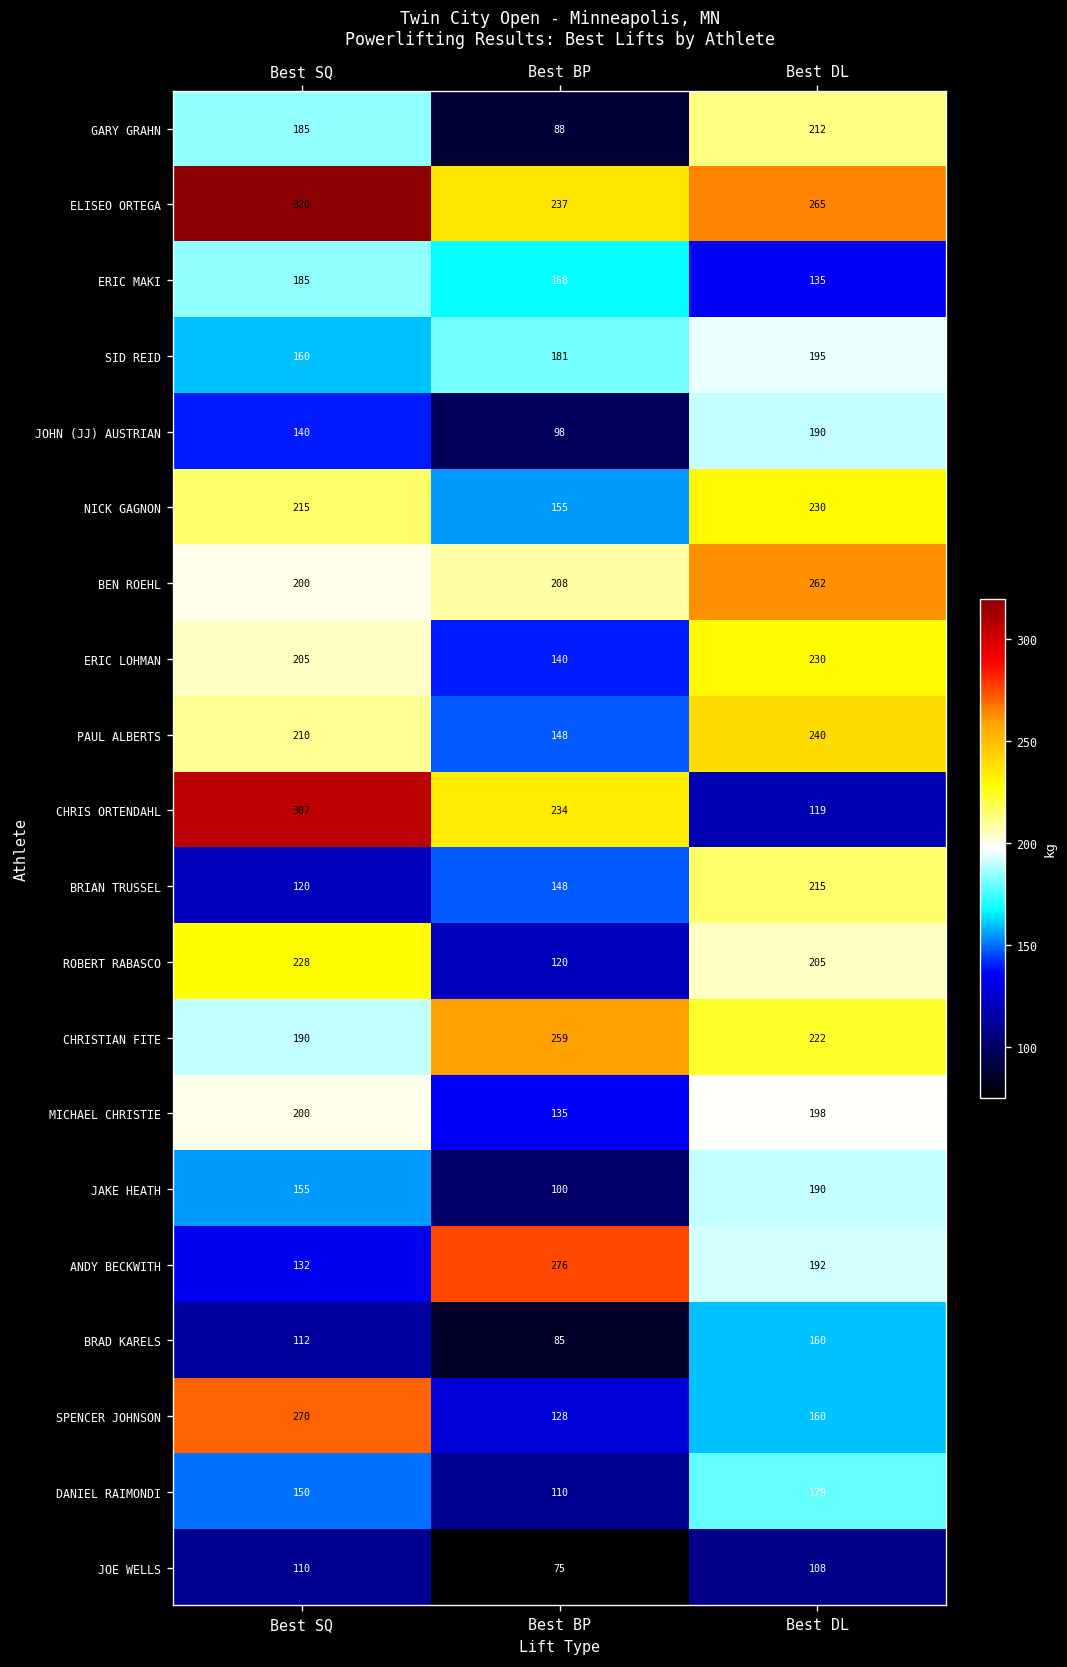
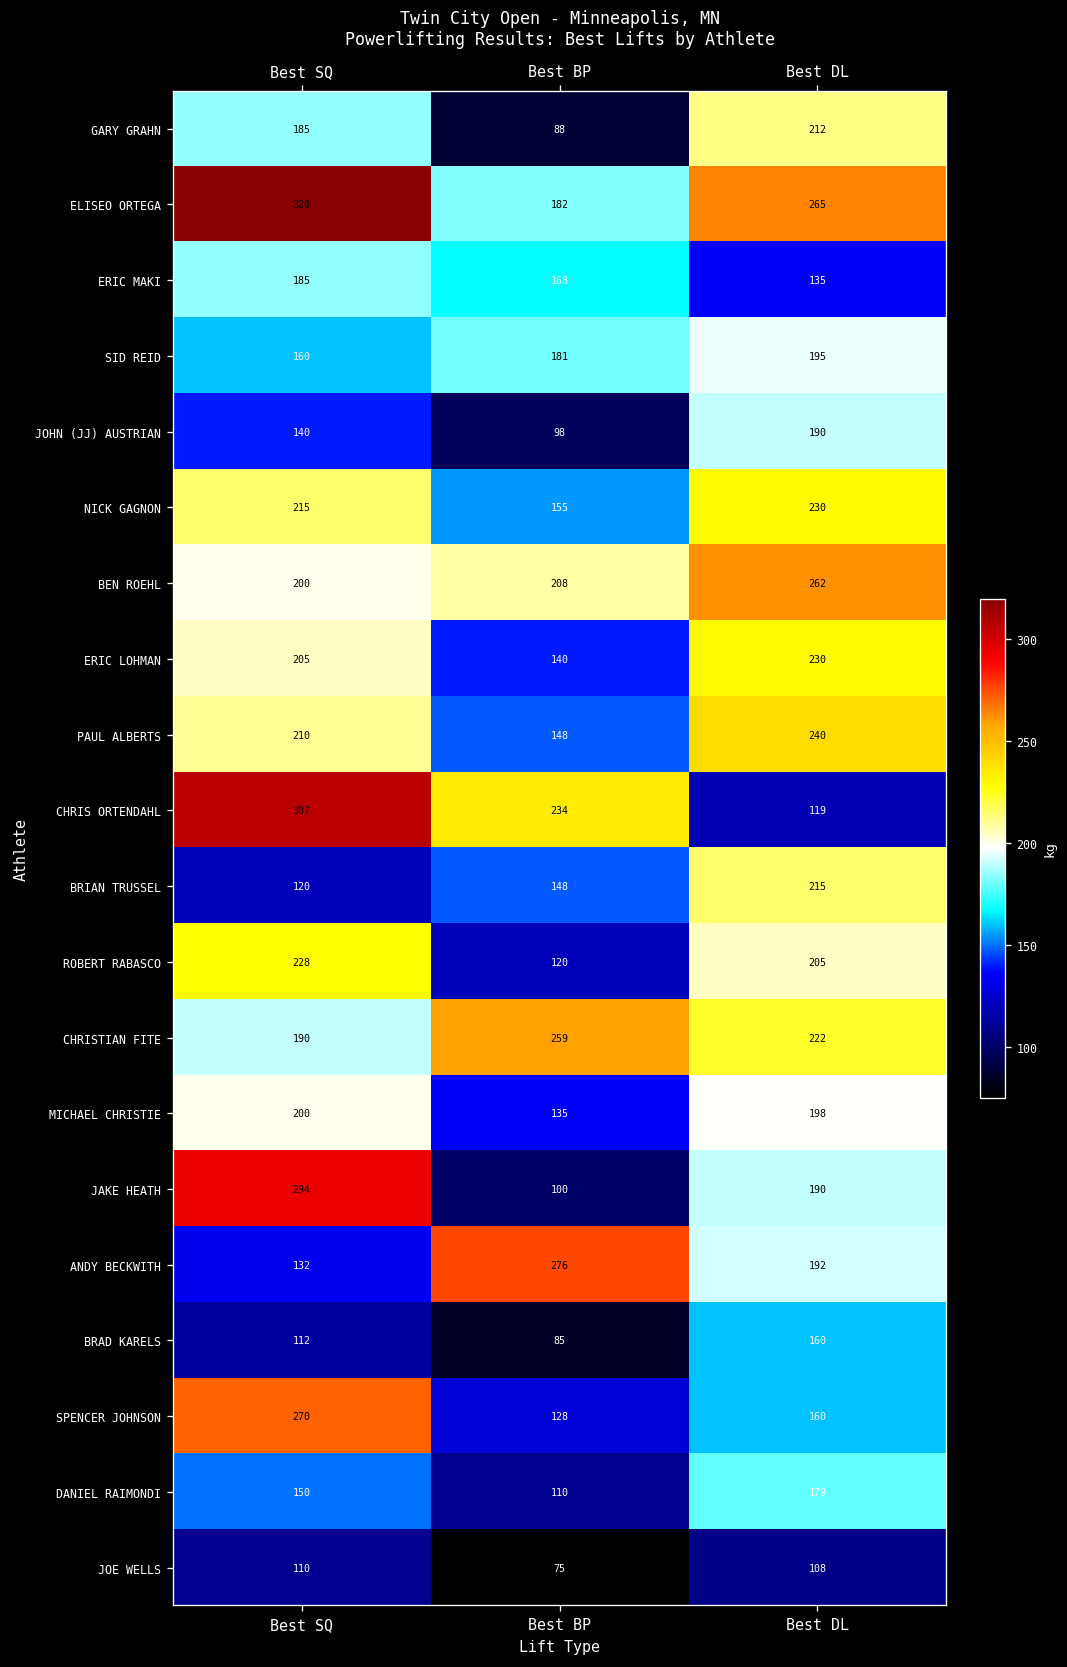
ELISEO ORTEGA, Best BP: 237 -> 182
JAKE HEATH, Best SQ: 155 -> 294
